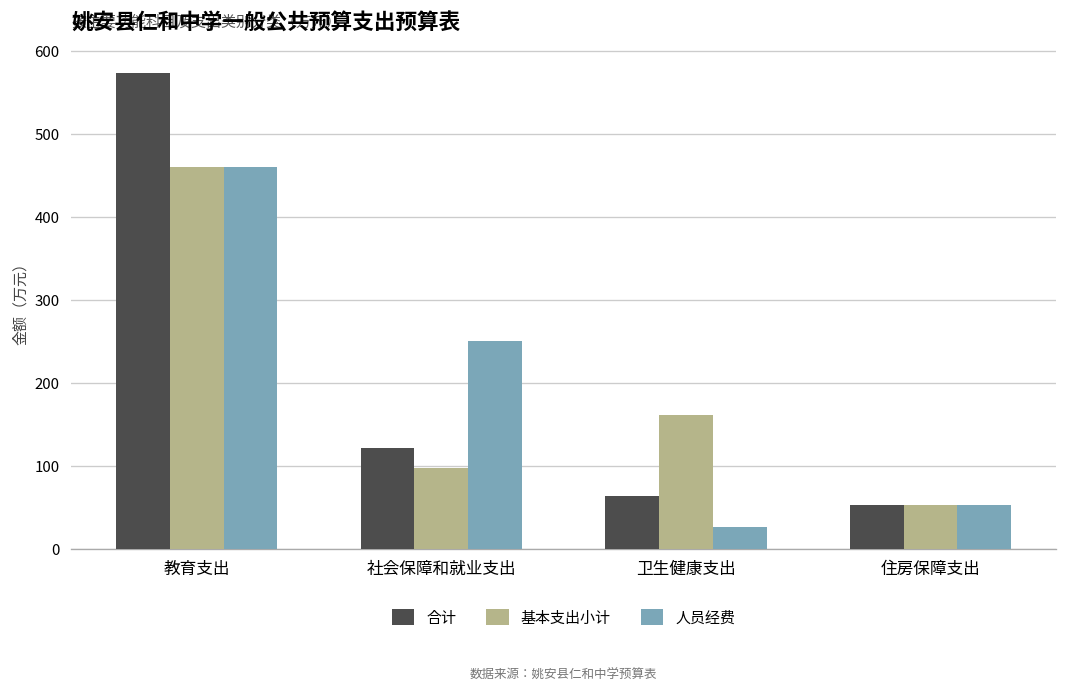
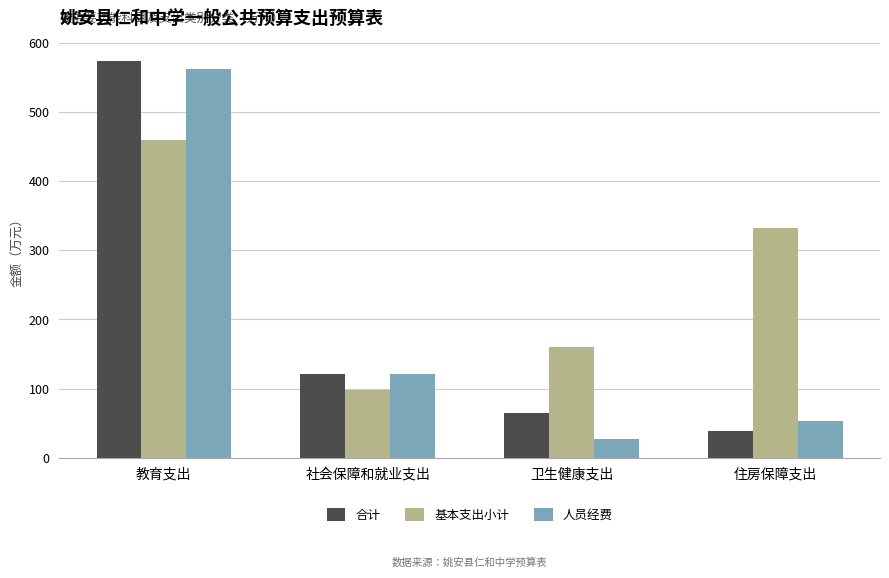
人员经费, 教育支出: 460 -> 560
人员经费, 社会保障和就业支出: 250 -> 120
合计, 住房保障支出: 50 -> 40
基本支出小计, 住房保障支出: 50 -> 330
